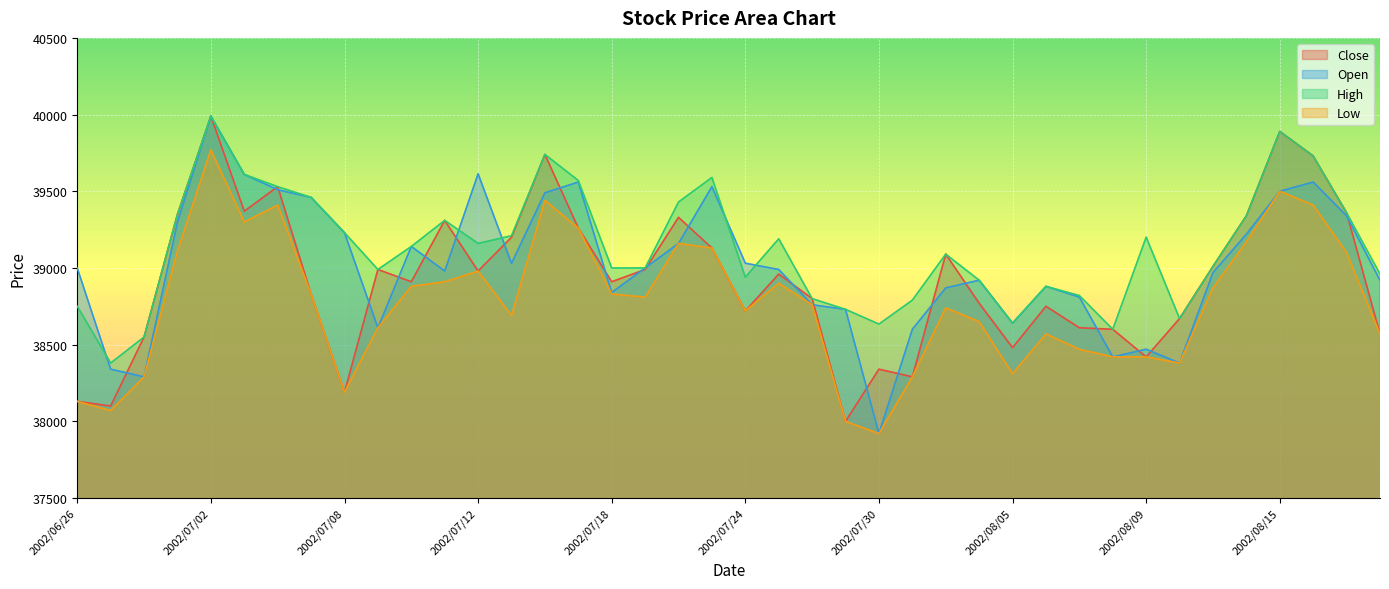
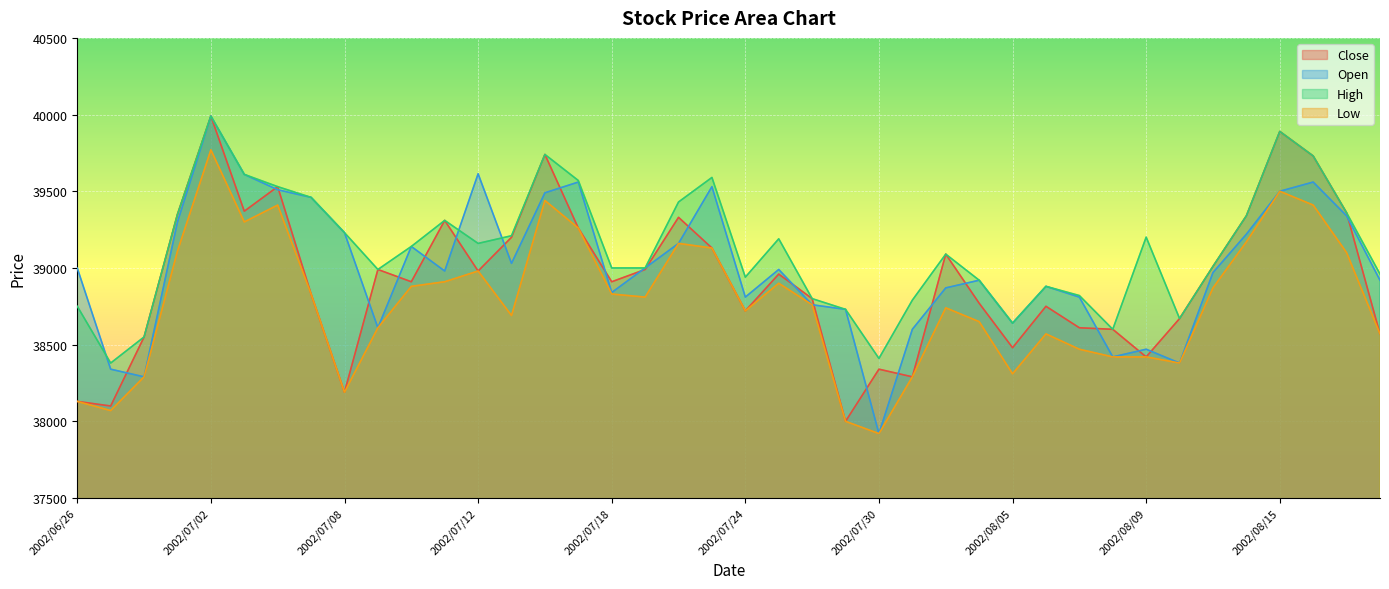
Open, 2002/07/24: 39030 -> 38810
High, 2002/07/30: 38630 -> 38410
